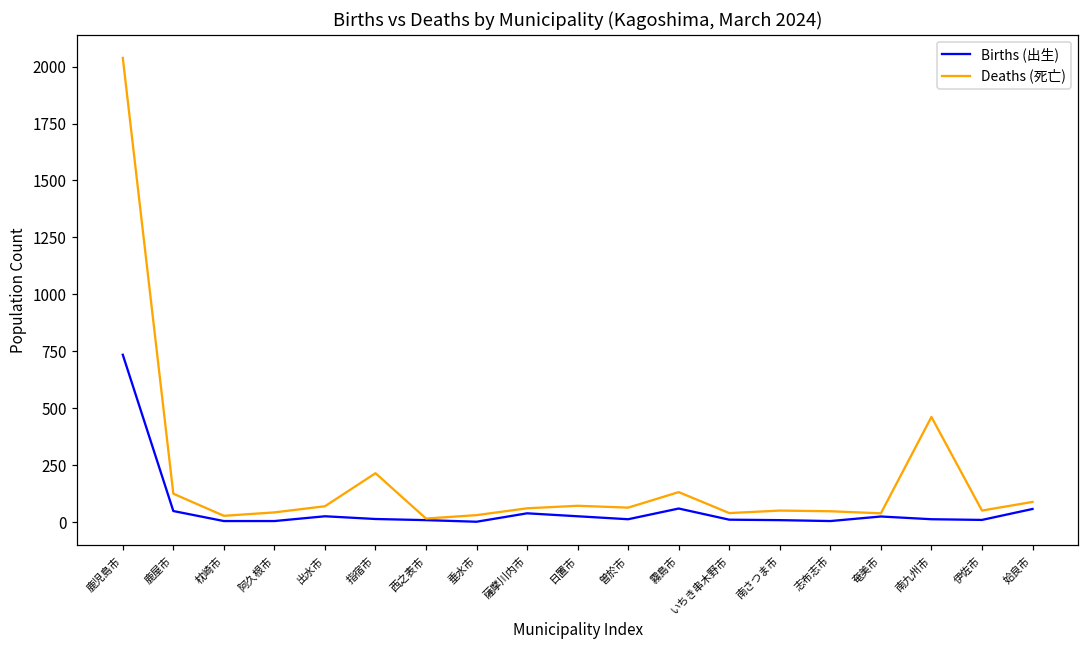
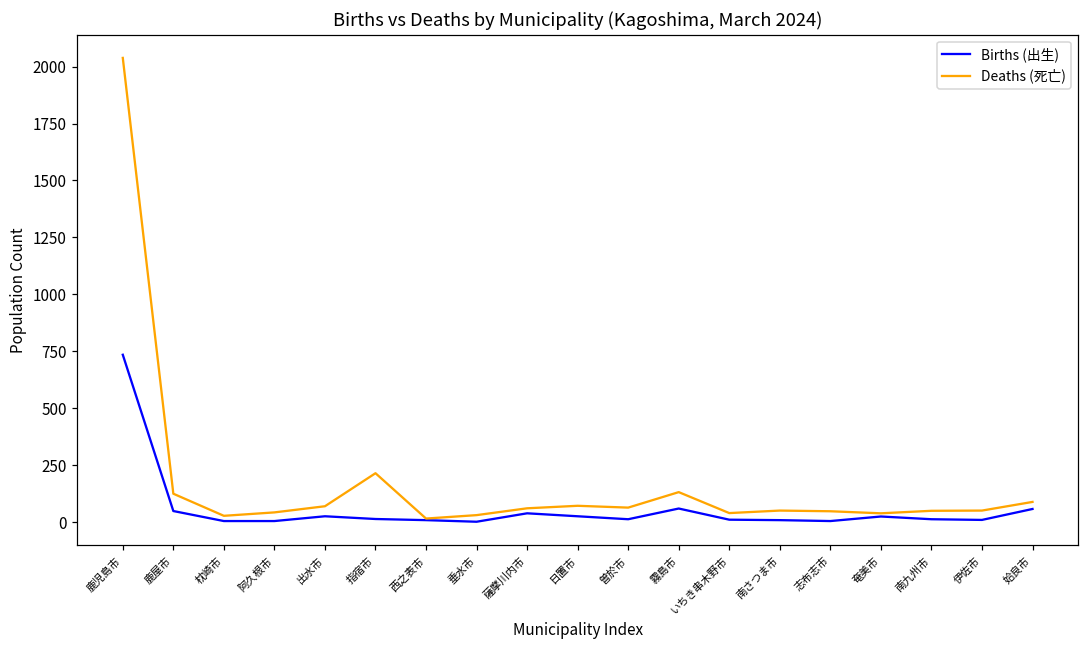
Deaths (死亡), 南九州市: 460 -> 50
